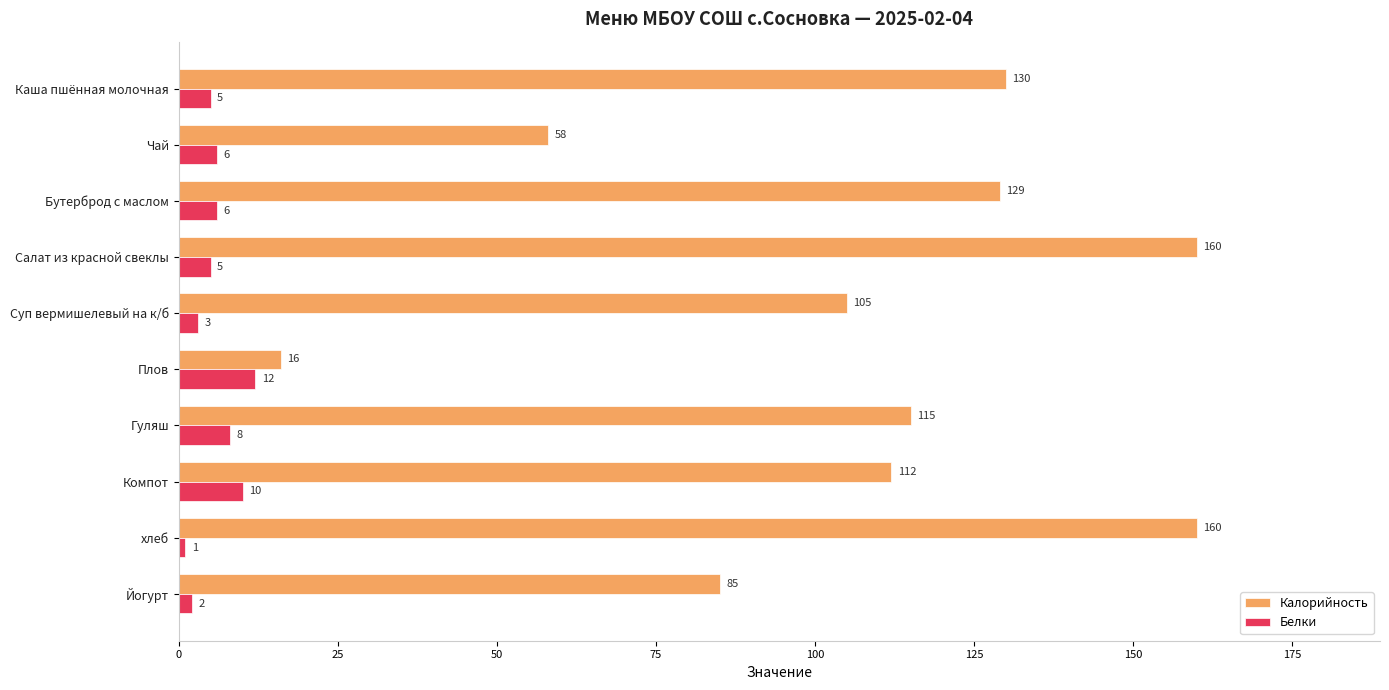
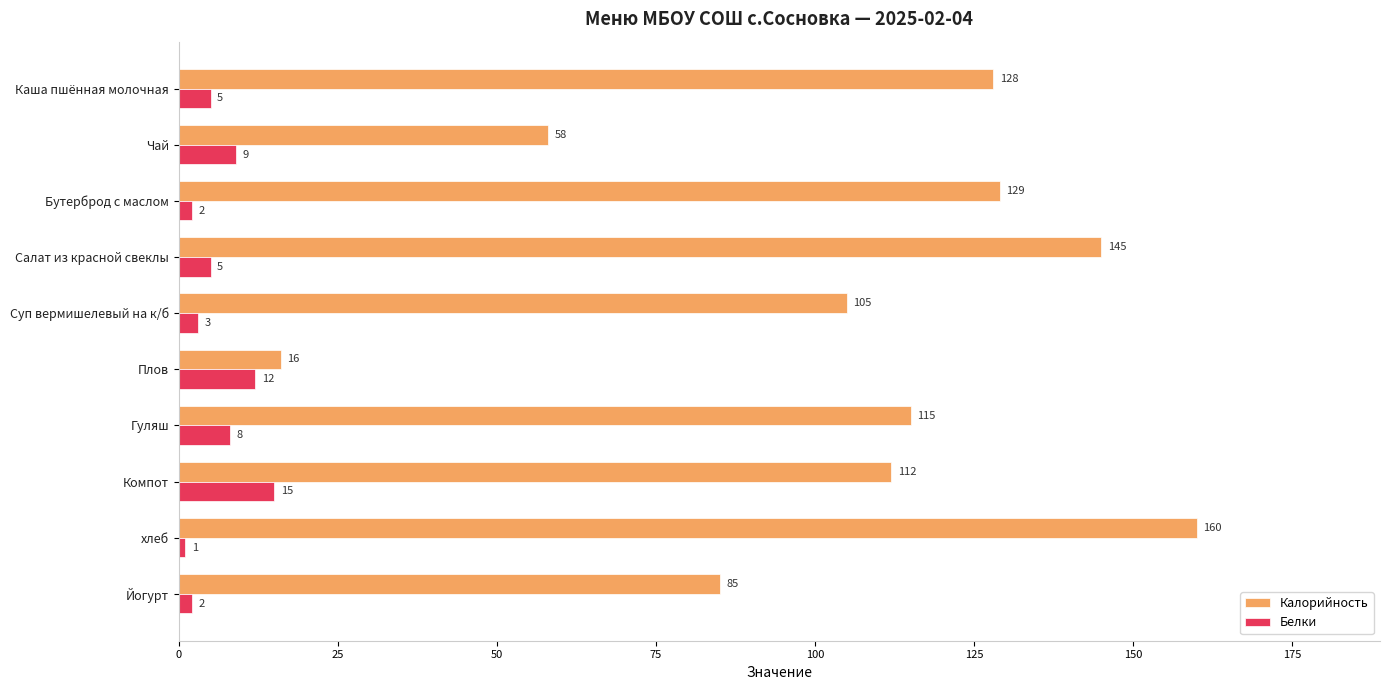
Калорийность, Каша пшённая молочная: 130 -> 128
Белки, Чай: 6 -> 9
Белки, Бутерброд с маслом: 6 -> 2
Калорийность, Салат из красной свеклы: 160 -> 145
Белки, Компот: 10 -> 15
